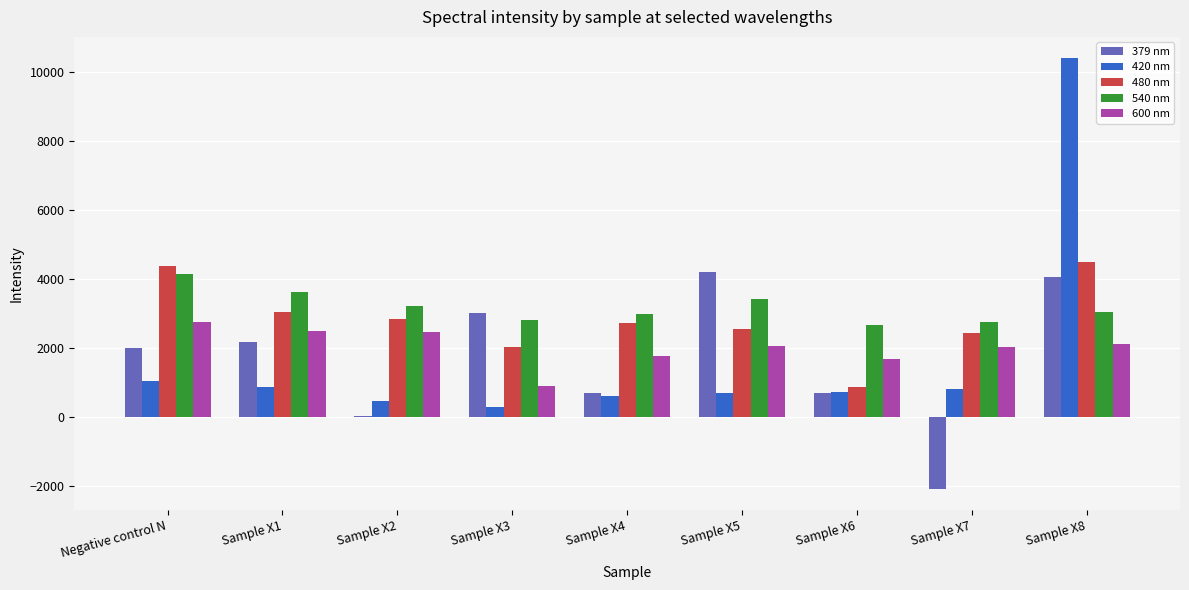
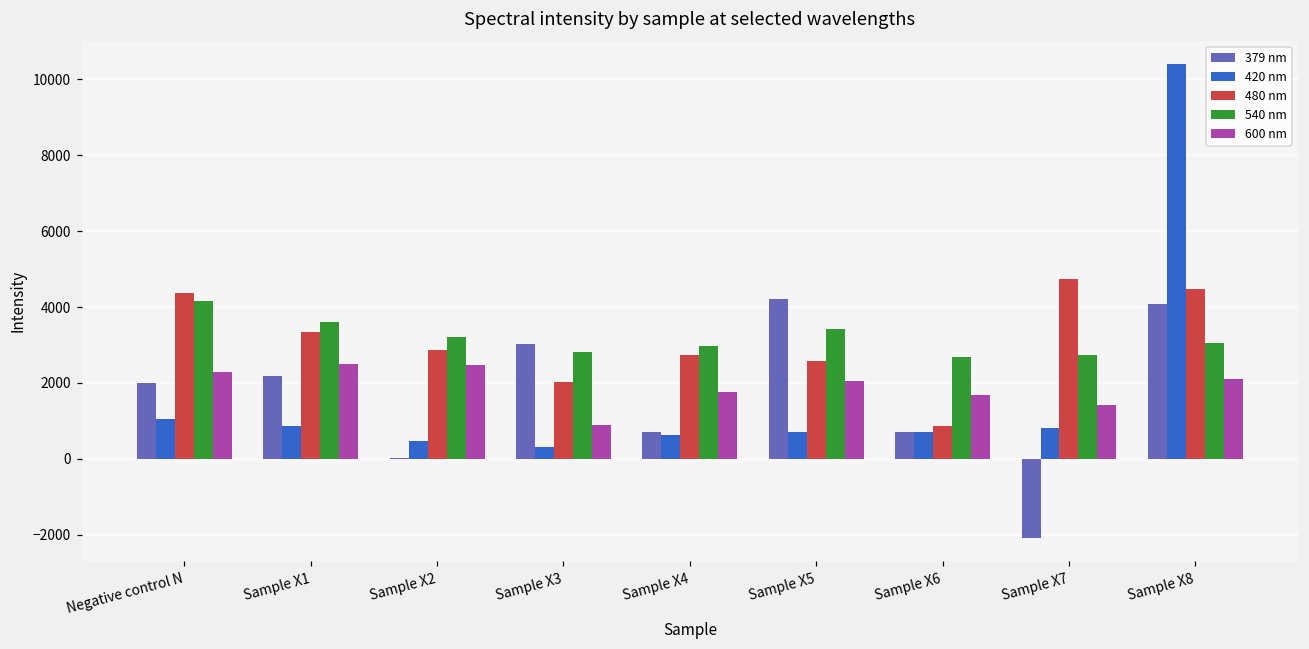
600 nm, Negative control N: 2800 -> 2300
480 nm, Sample X1: 3100 -> 3400
480 nm, Sample X7: 2400 -> 4700
600 nm, Sample X7: 2000 -> 1400
